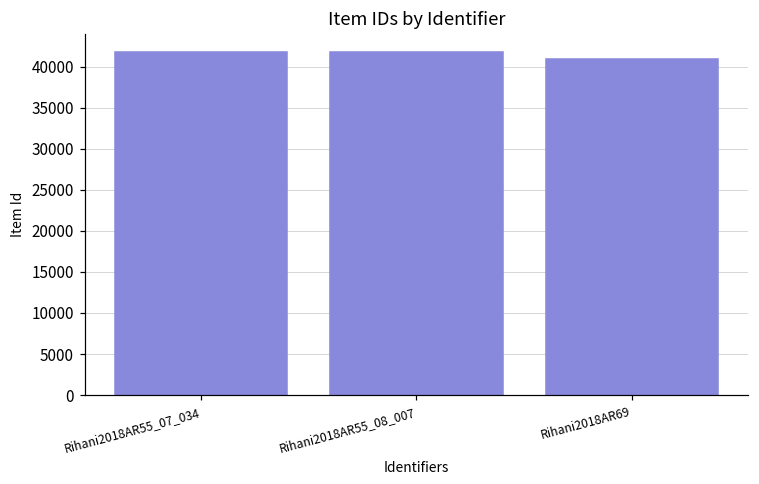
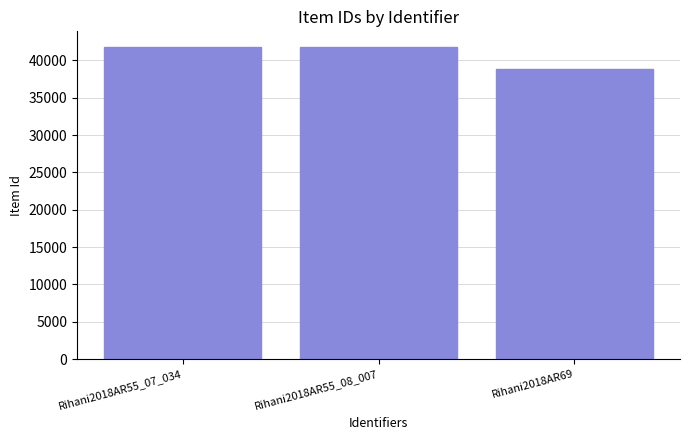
Rihani2018AR69: 41000 -> 39000
